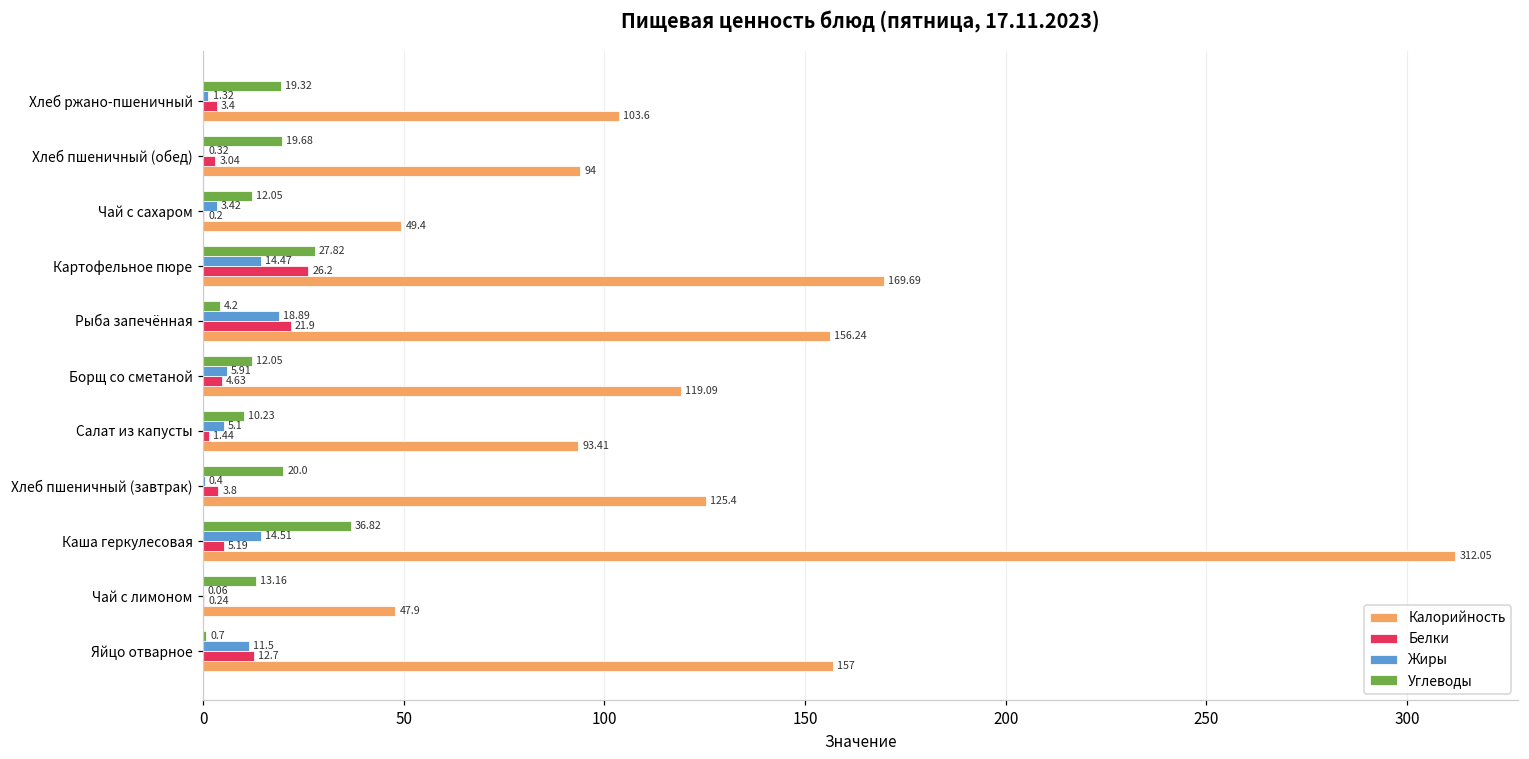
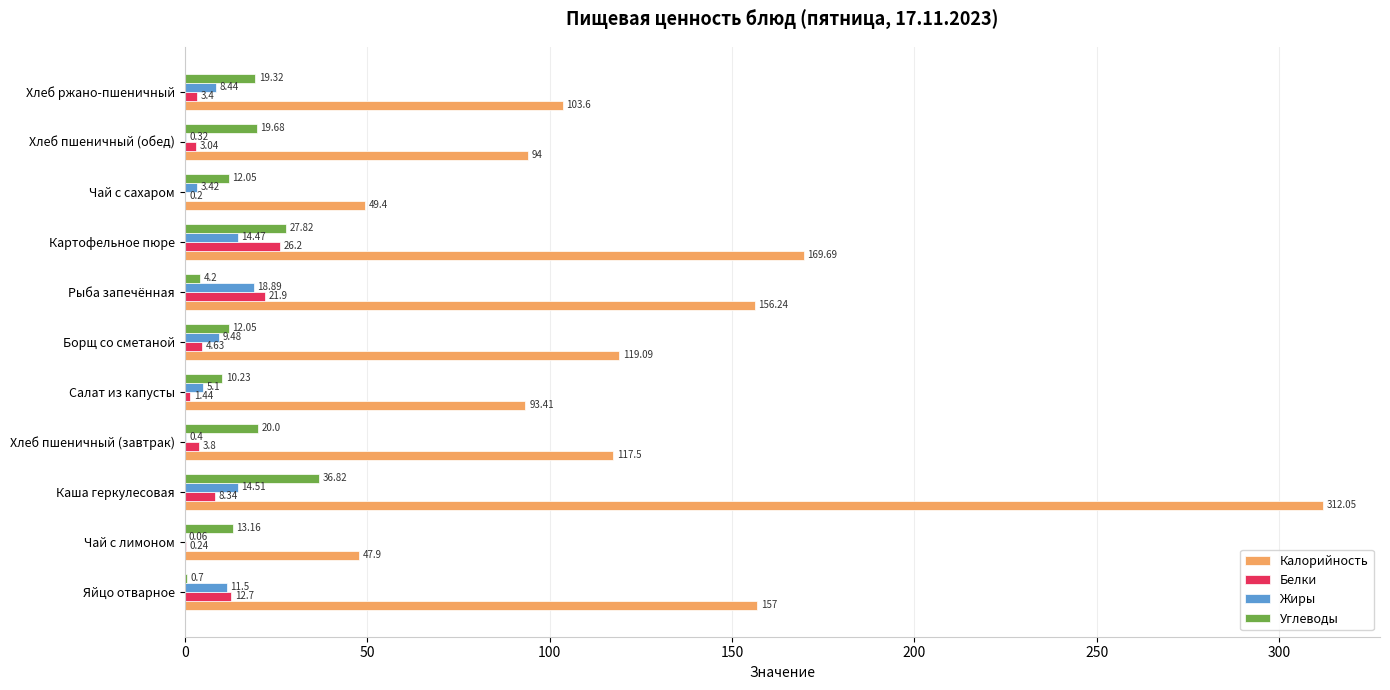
Жиры, Хлеб ржано-пшеничный: 1.32 -> 8.44
Жиры, Борщ со сметаной: 5.91 -> 9.48
Калорийность, Хлеб пшеничный (завтрак): 125.4 -> 117.5
Белки, Каша геркулесовая: 5.19 -> 8.34
